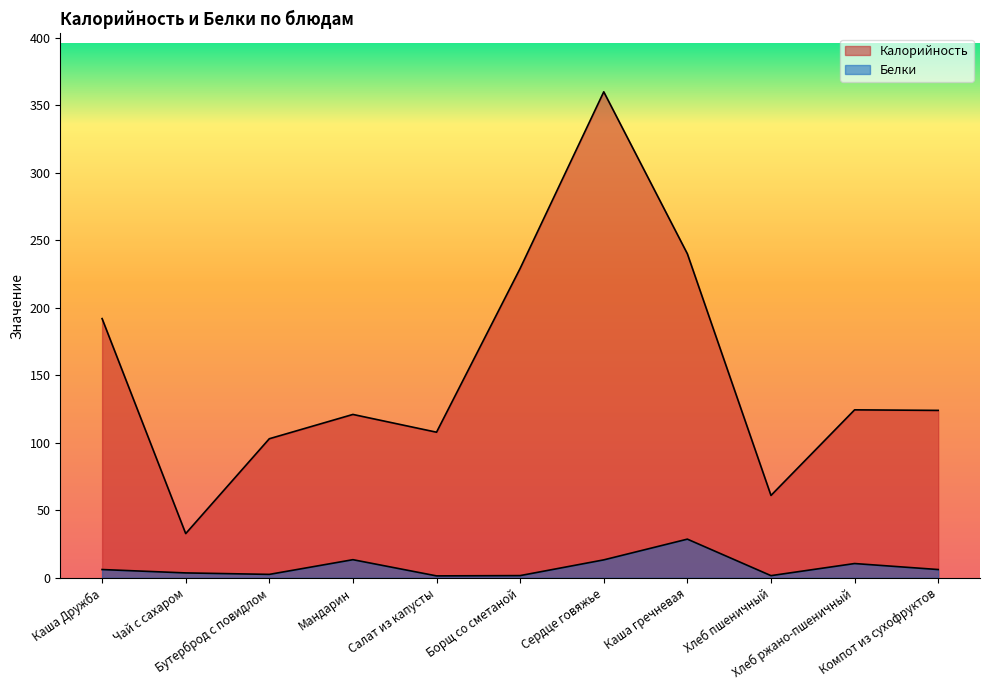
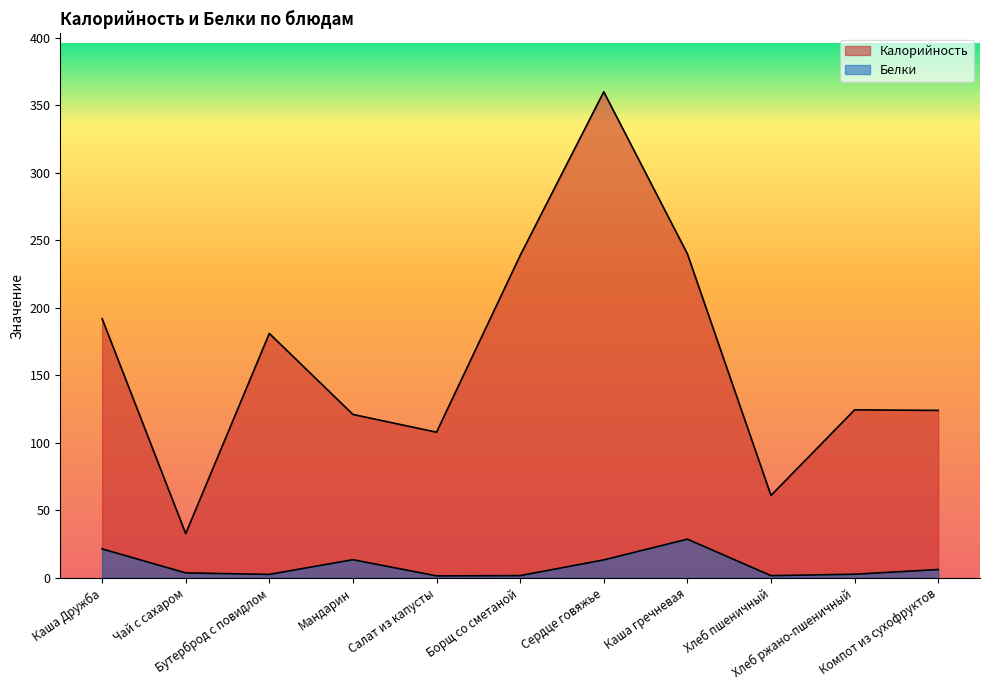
Белки, Каша Дружба: 6 -> 21
Калорийность, Бутерброд с повидлом: 103 -> 181
Калорийность, Борщ со сметаной: 229 -> 239
Белки, Хлеб ржано-пшеничный: 11 -> 3
